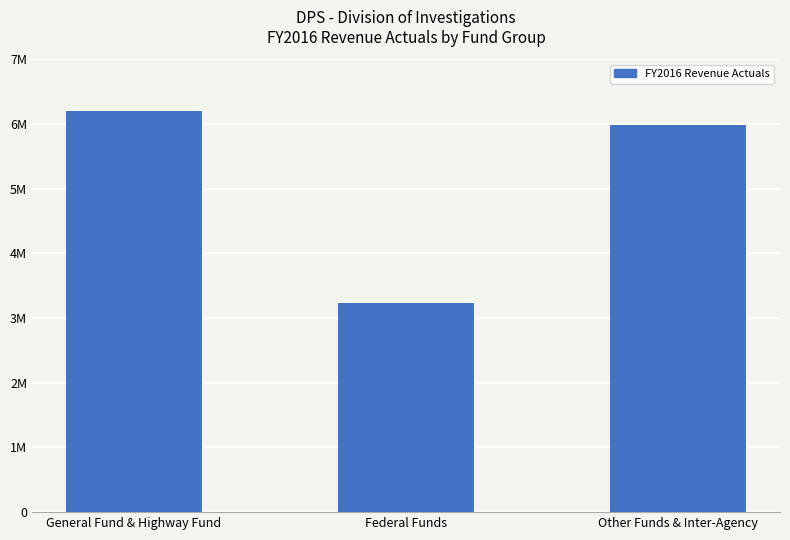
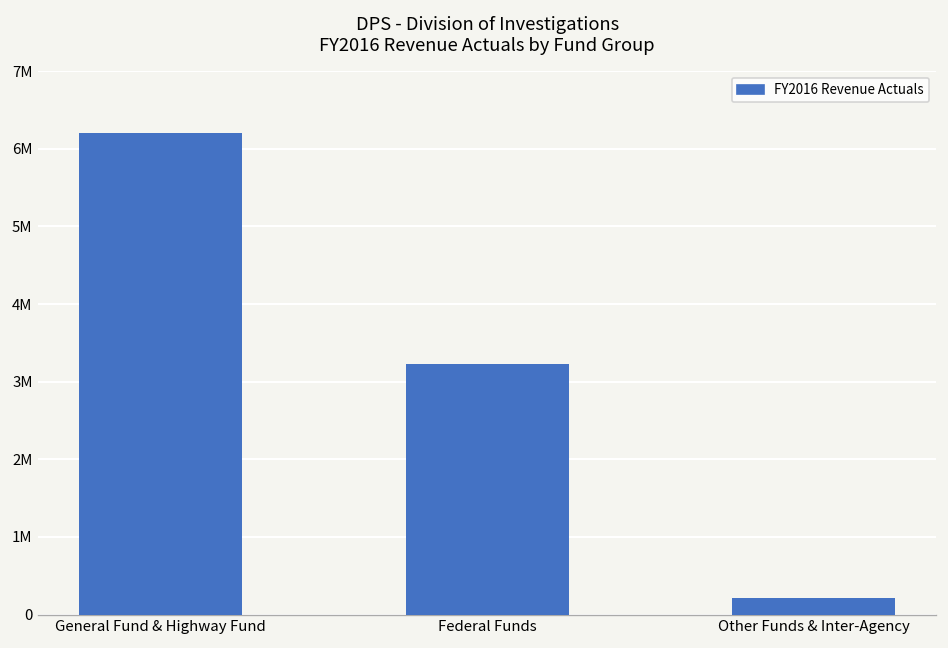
Other Funds & Inter-Agency: 6000000 -> 200000
